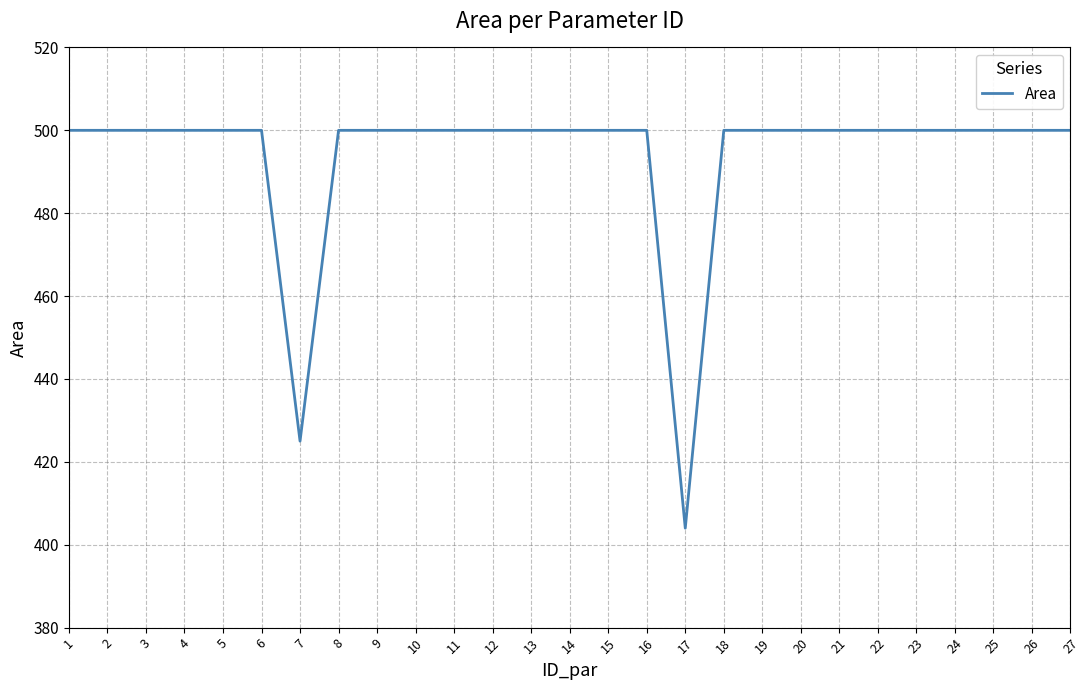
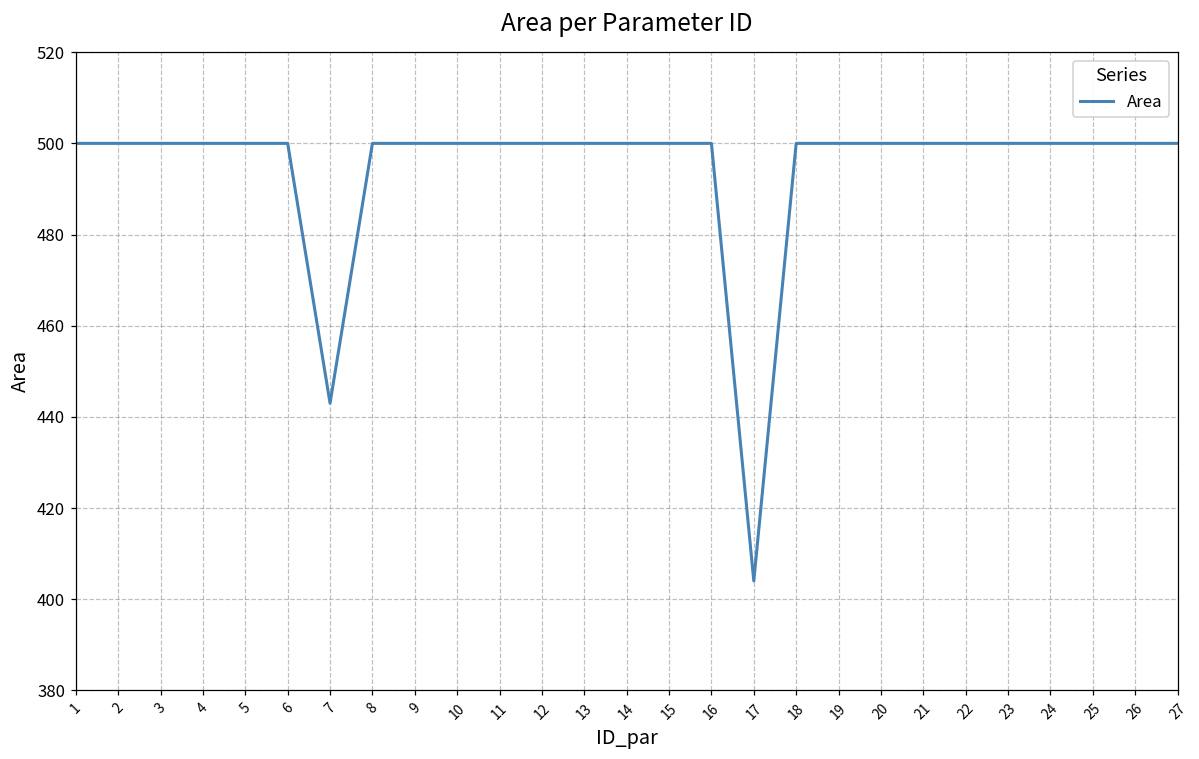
7: 425 -> 443
